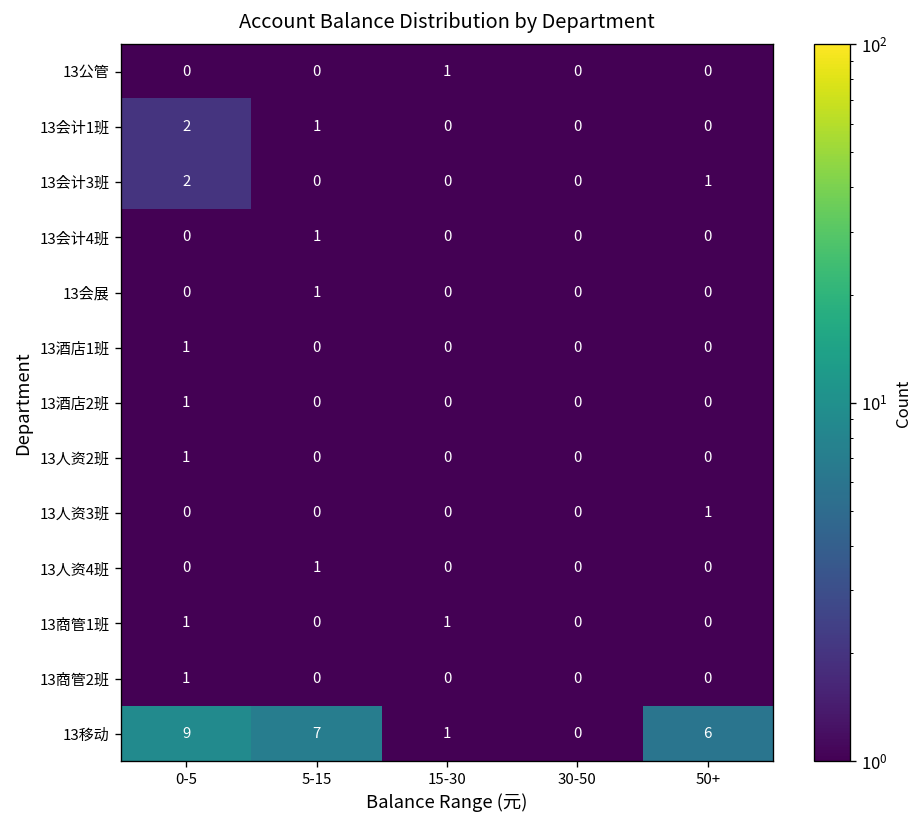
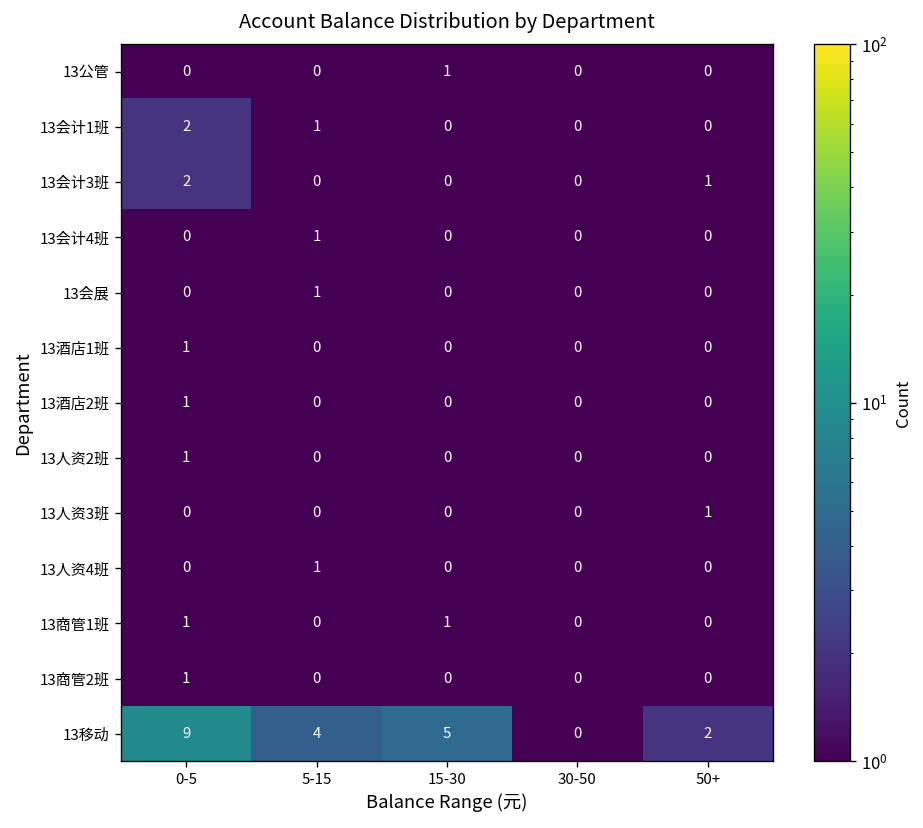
13移动, 5-15: 7 -> 4
13移动, 15-30: 1 -> 5
13移动, 50+: 6 -> 2
